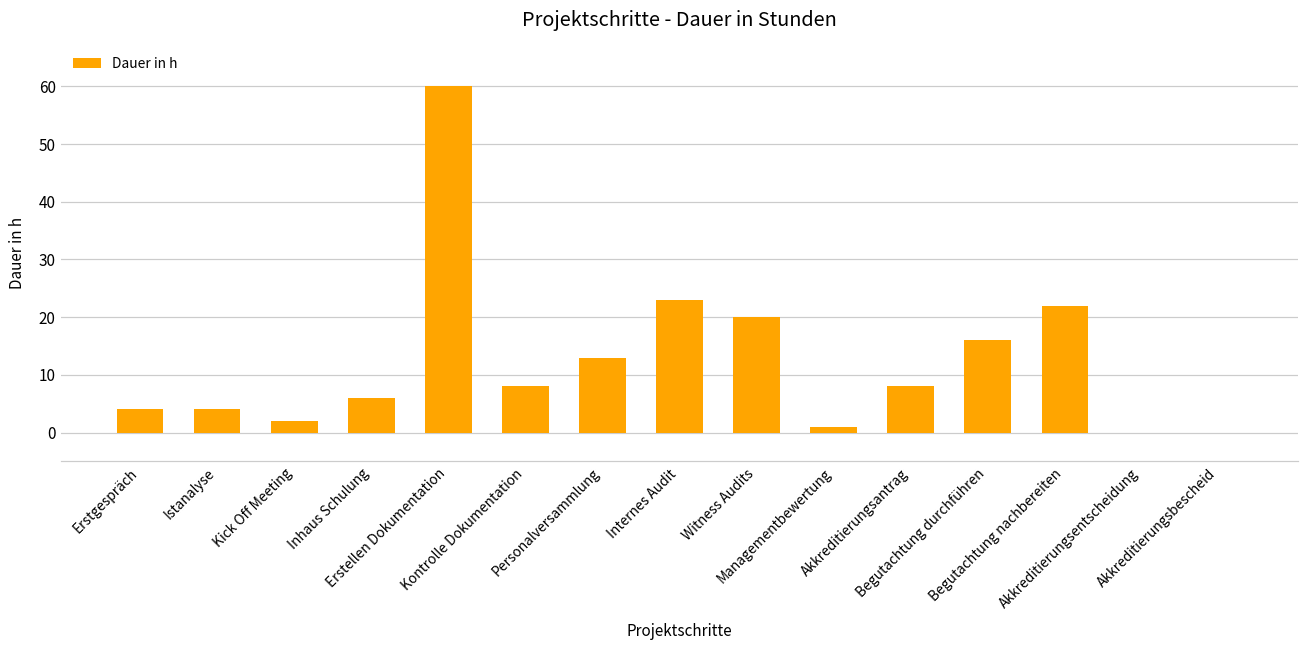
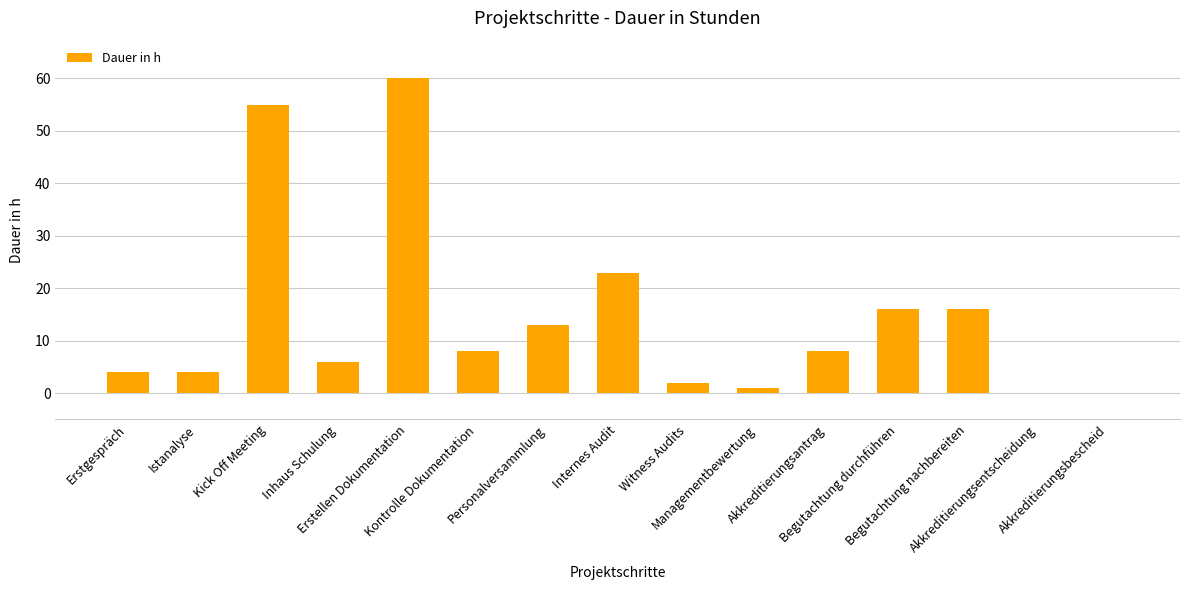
Kick Off Meeting: 2 -> 55
Witness Audits: 20 -> 2
Begutachtung nachbereiten: 22 -> 16
